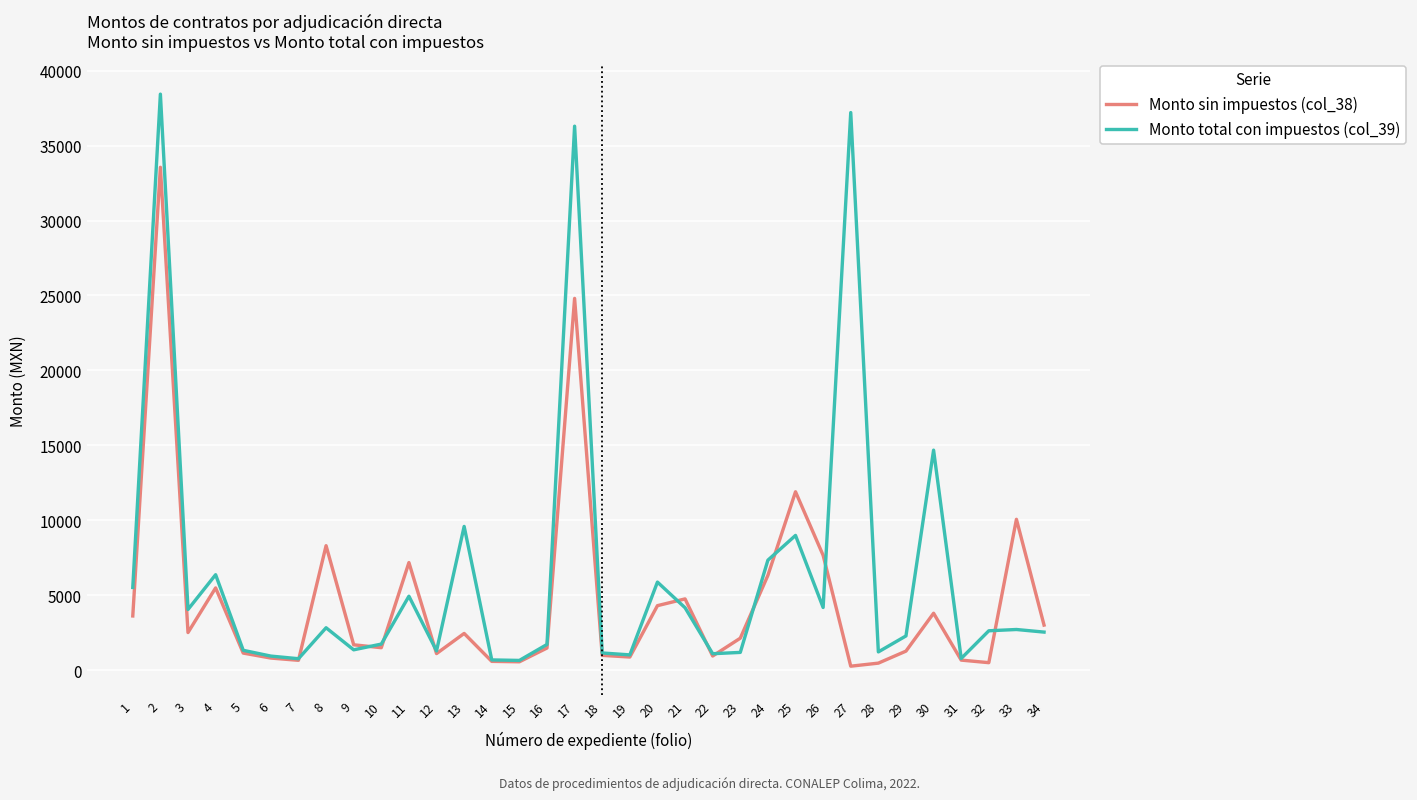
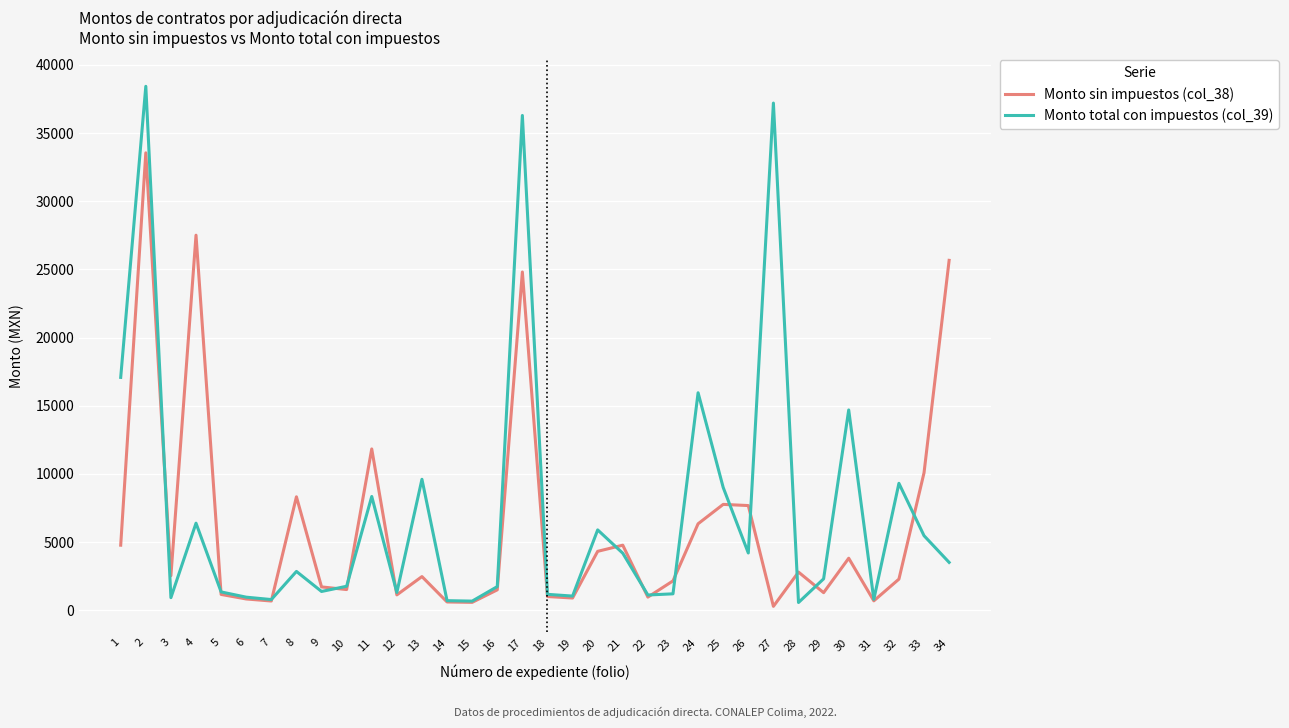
Monto sin impuestos (col_38), 1: 3600 -> 4800
Monto total con impuestos (col_39), 1: 5500 -> 17100
Monto total con impuestos (col_39), 3: 4100 -> 900
Monto sin impuestos (col_38), 4: 5500 -> 27500
Monto sin impuestos (col_38), 11: 7200 -> 11800
Monto total con impuestos (col_39), 11: 4900 -> 8300
Monto total con impuestos (col_39), 24: 7400 -> 15900
Monto sin impuestos (col_38), 25: 11900 -> 7800
Monto sin impuestos (col_38), 28: 500 -> 2800
Monto total con impuestos (col_39), 28: 1200 -> 600
Monto sin impuestos (col_38), 32: 500 -> 2300
Monto total con impuestos (col_39), 32: 2600 -> 9300
Monto total con impuestos (col_39), 33: 2700 -> 5500
Monto sin impuestos (col_38), 34: 3000 -> 25700
Monto total con impuestos (col_39), 34: 2600 -> 3500
